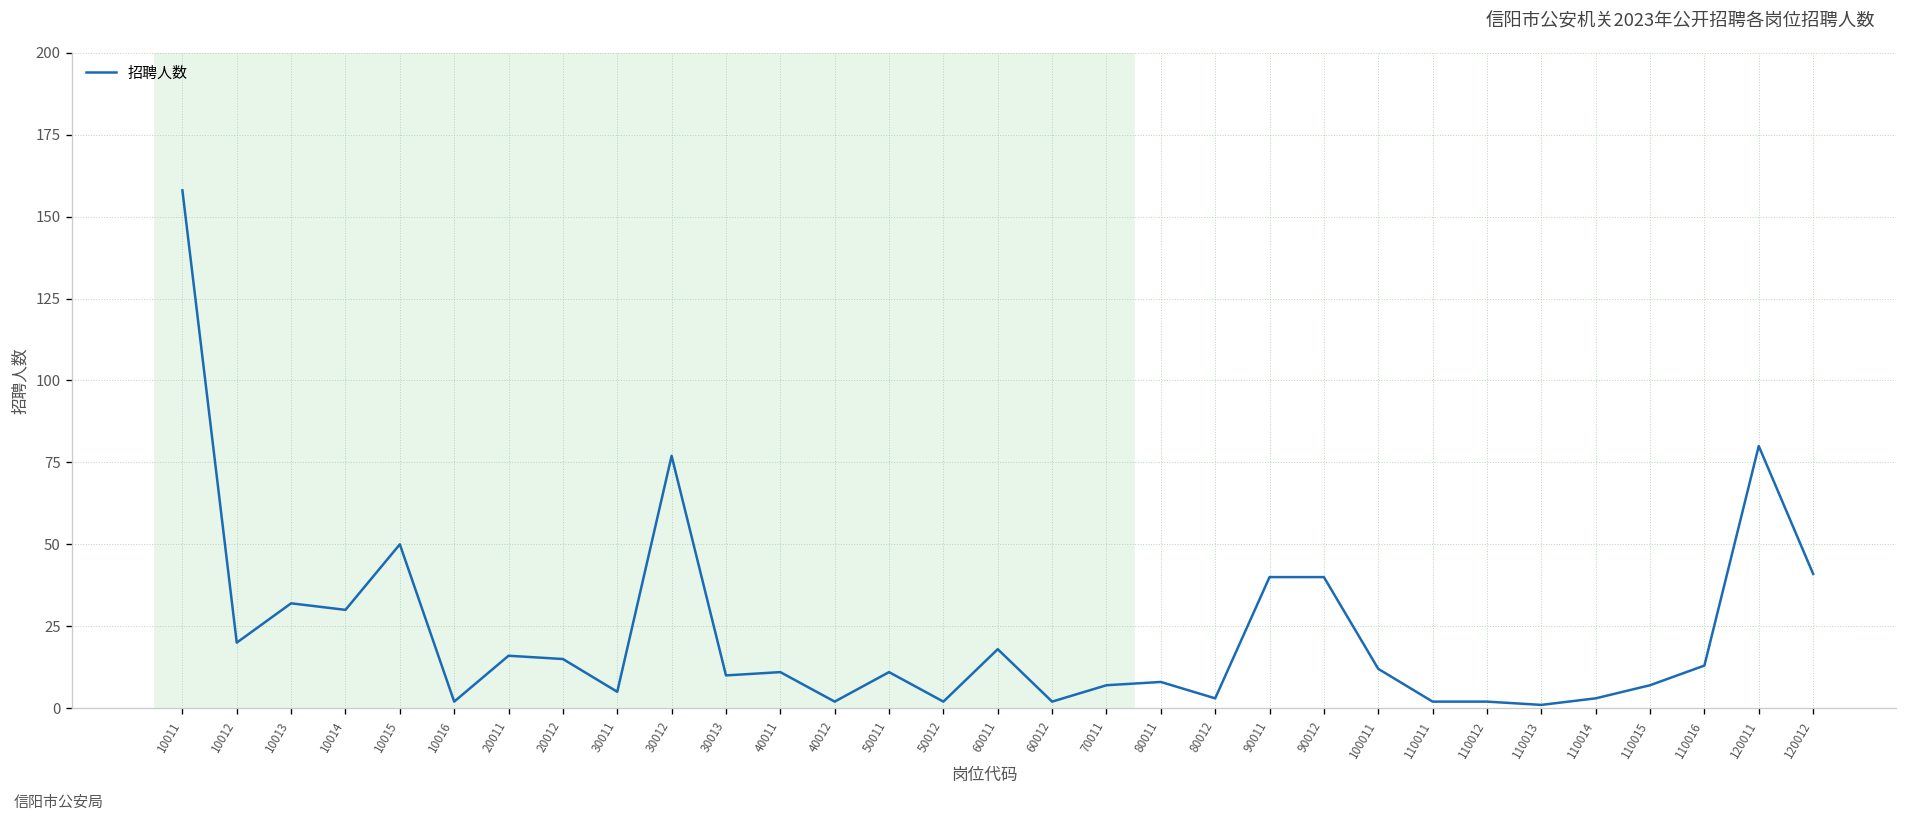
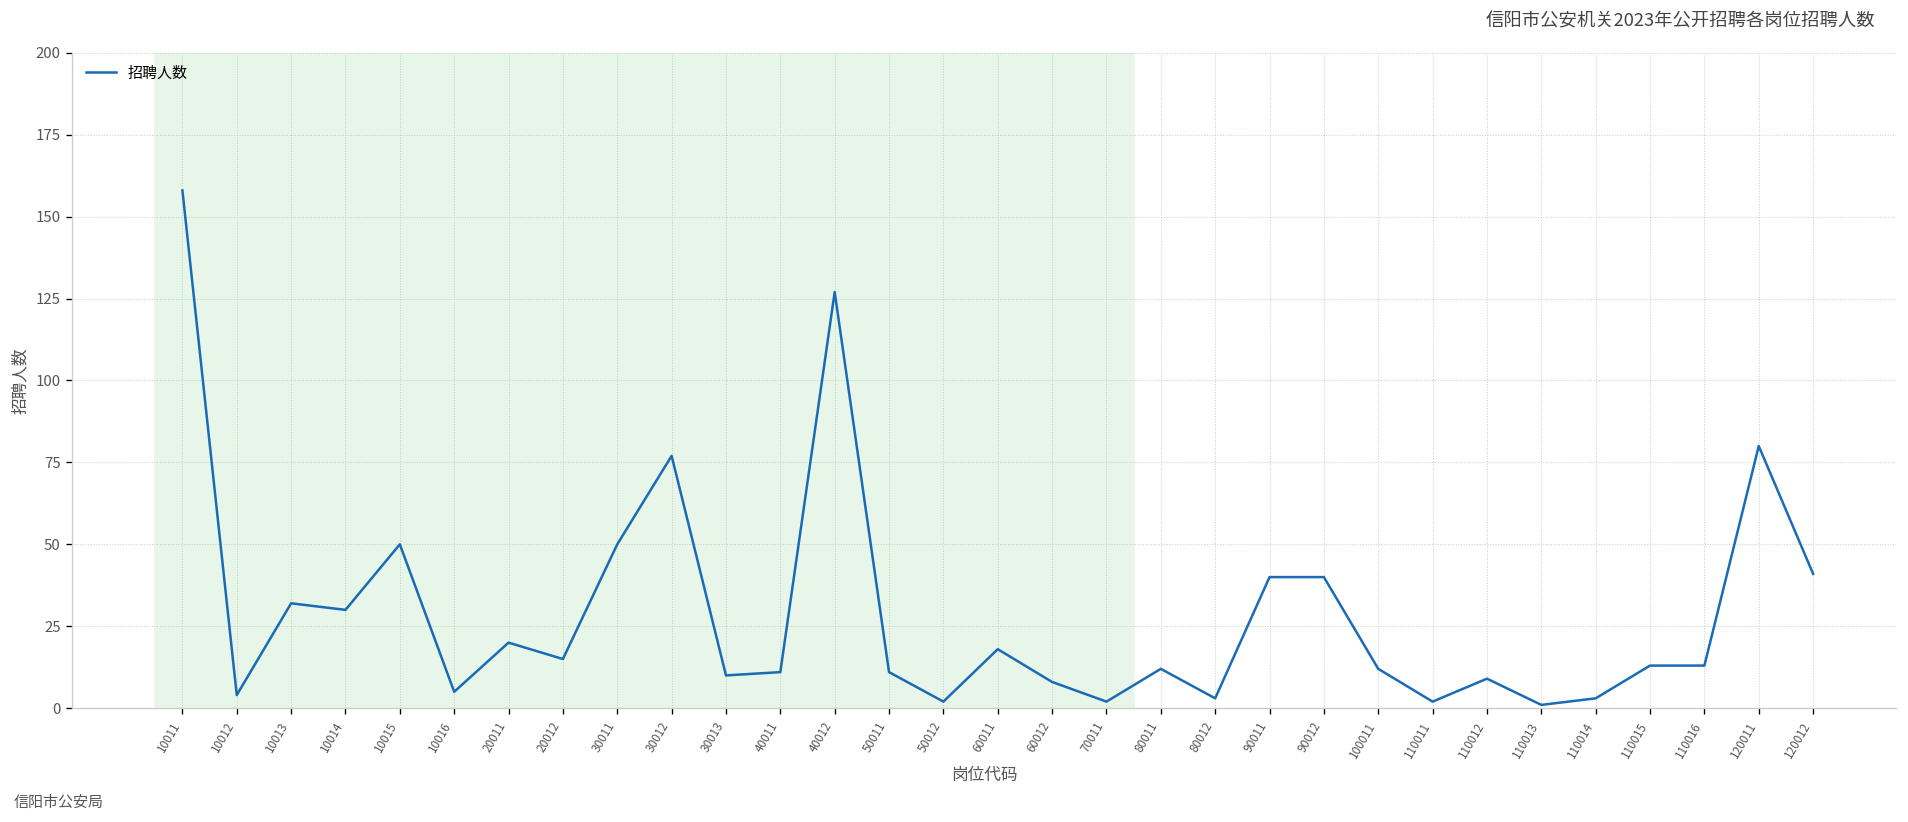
10012: 20 -> 4
10016: 2 -> 5
20011: 16 -> 20
30011: 5 -> 50
40012: 2 -> 127
60012: 2 -> 8
70011: 7 -> 2
80011: 8 -> 12
110012: 2 -> 9
110015: 7 -> 13
